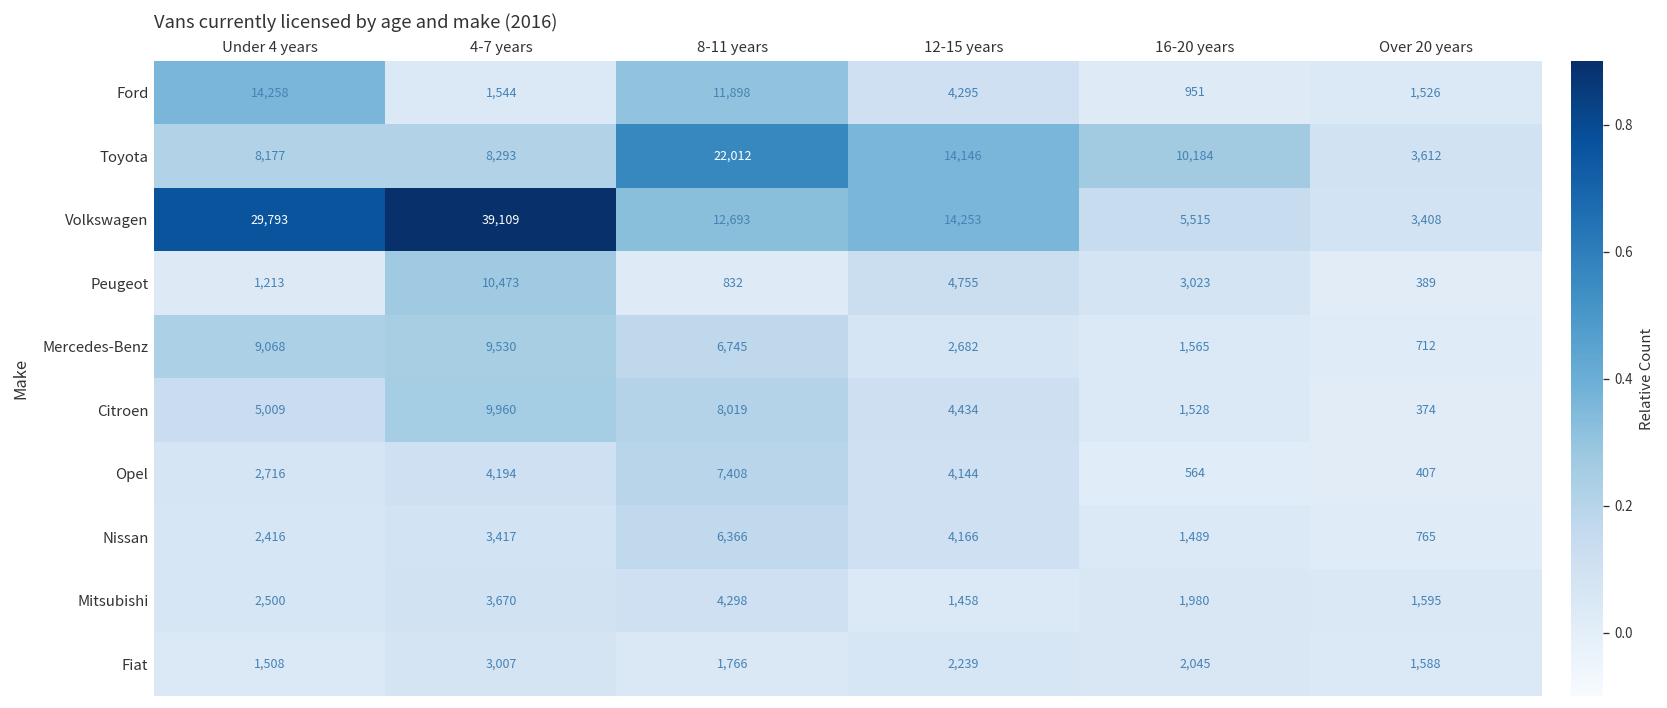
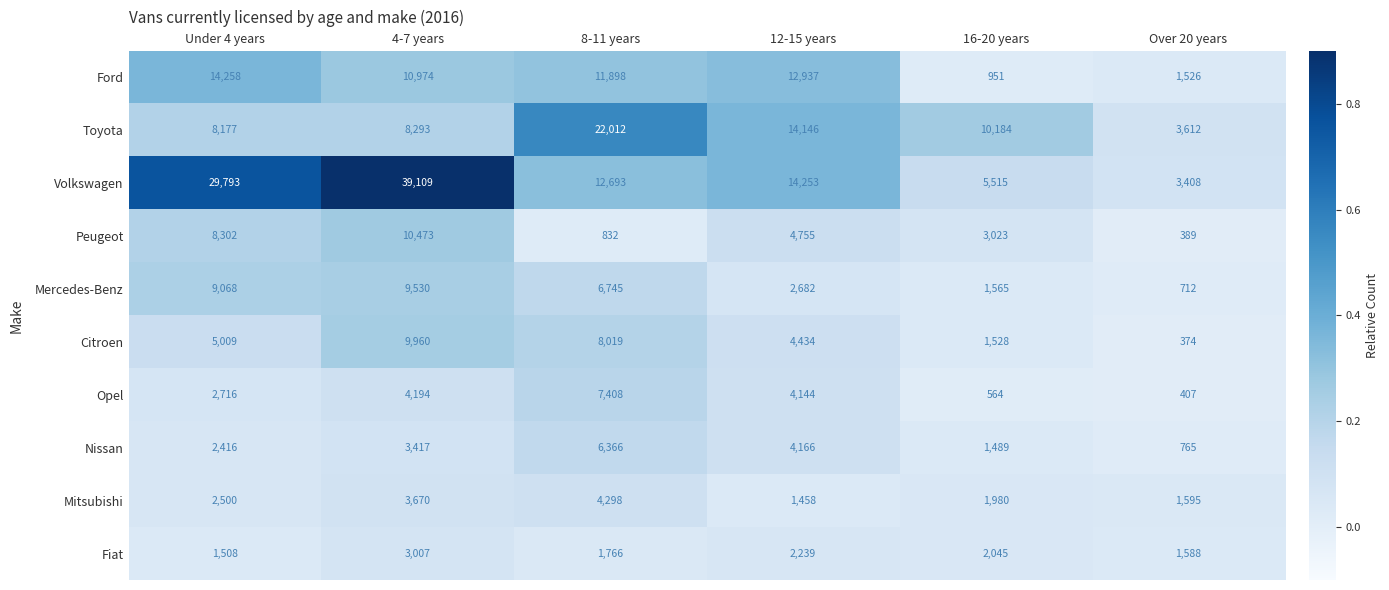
Ford, 4-7 years: 1,544 -> 10,974
Ford, 12-15 years: 4,295 -> 12,937
Peugeot, Under 4 years: 1,213 -> 8,302
